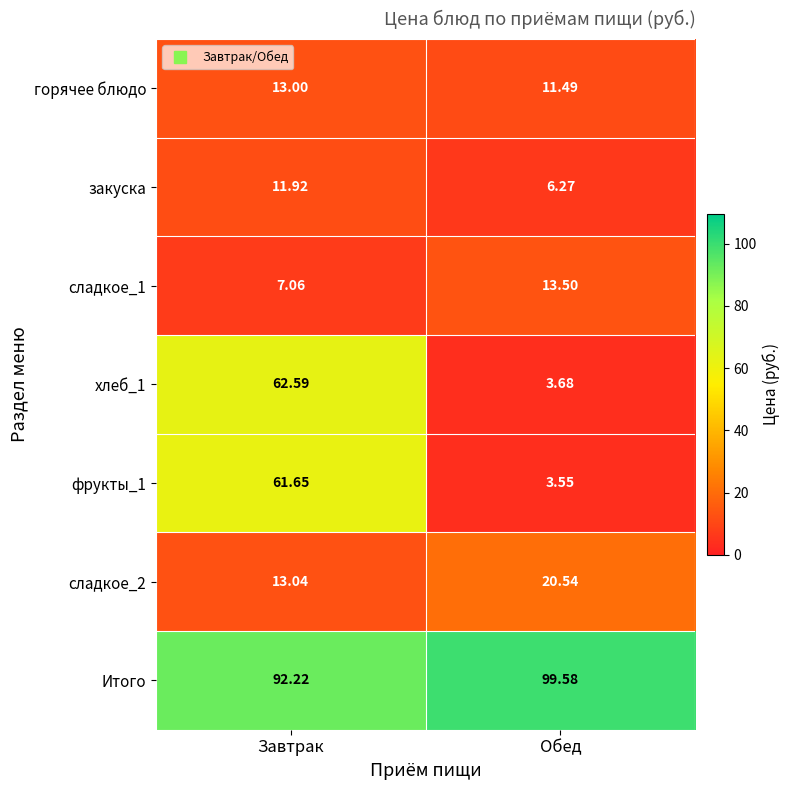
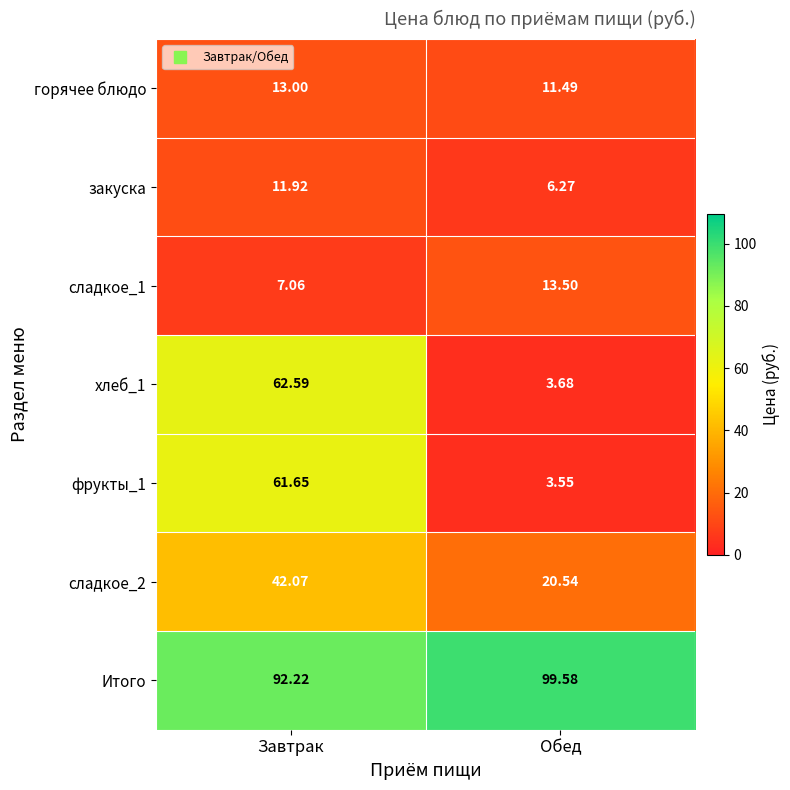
сладкое_2, Завтрак: 13.04 -> 42.07
